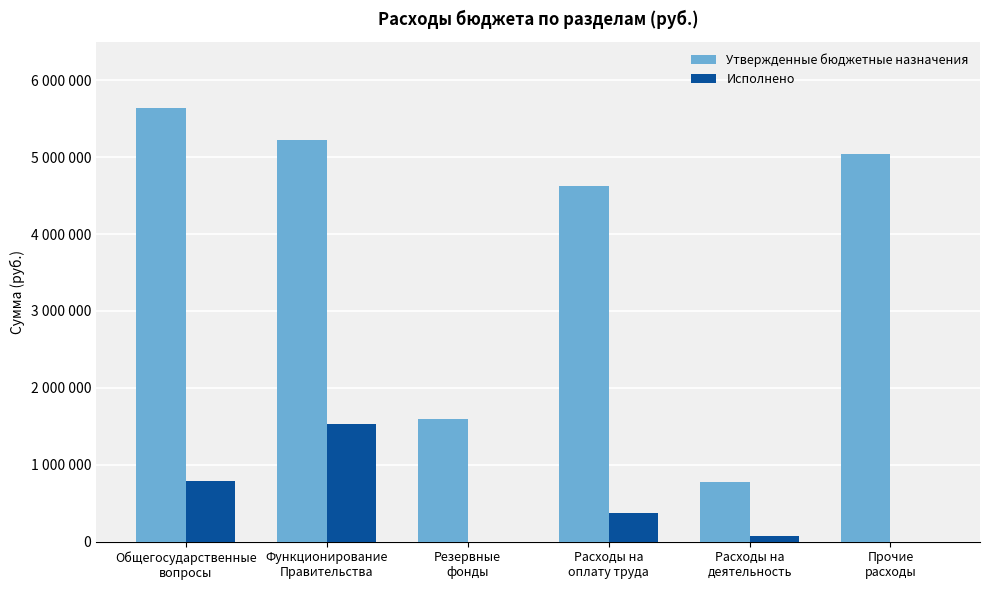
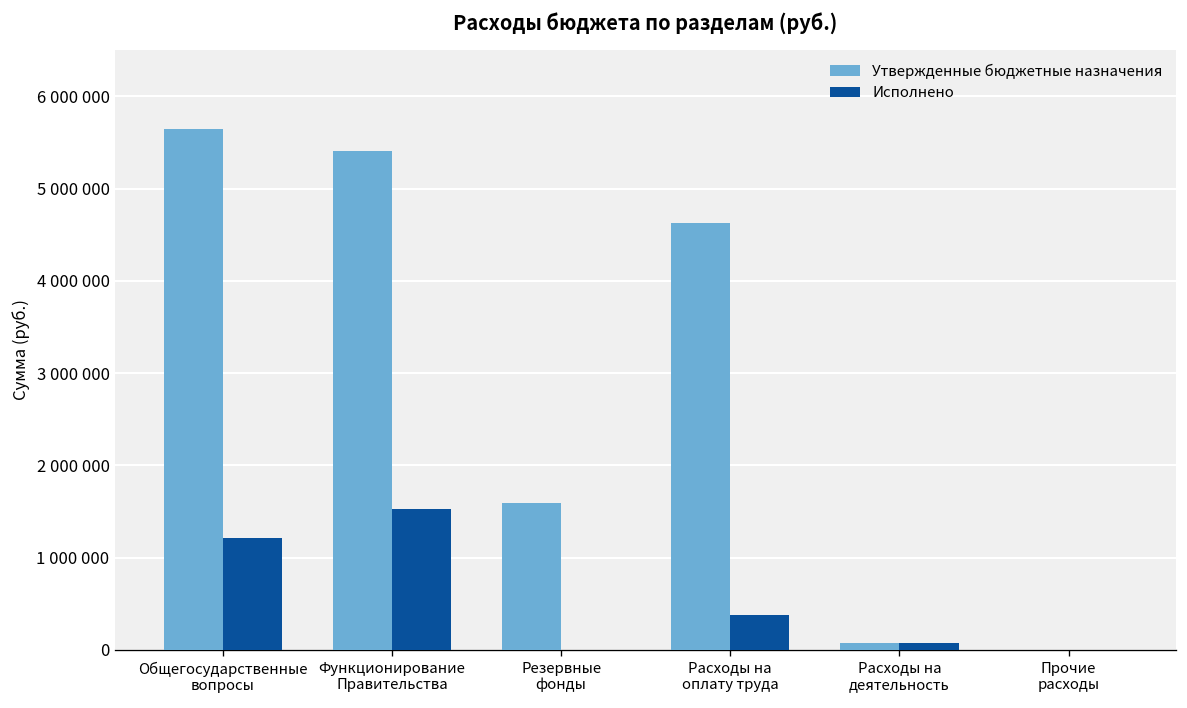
Исполнено, Общегосударственные вопросы: 800000 -> 1200000
Утвержденные бюджетные назначения, Функционирование Правительства: 5200000 -> 5400000
Утвержденные бюджетные назначения, Расходы на деятельность: 800000 -> 100000
Утвержденные бюджетные назначения, Прочие расходы: 5000000 -> 0
